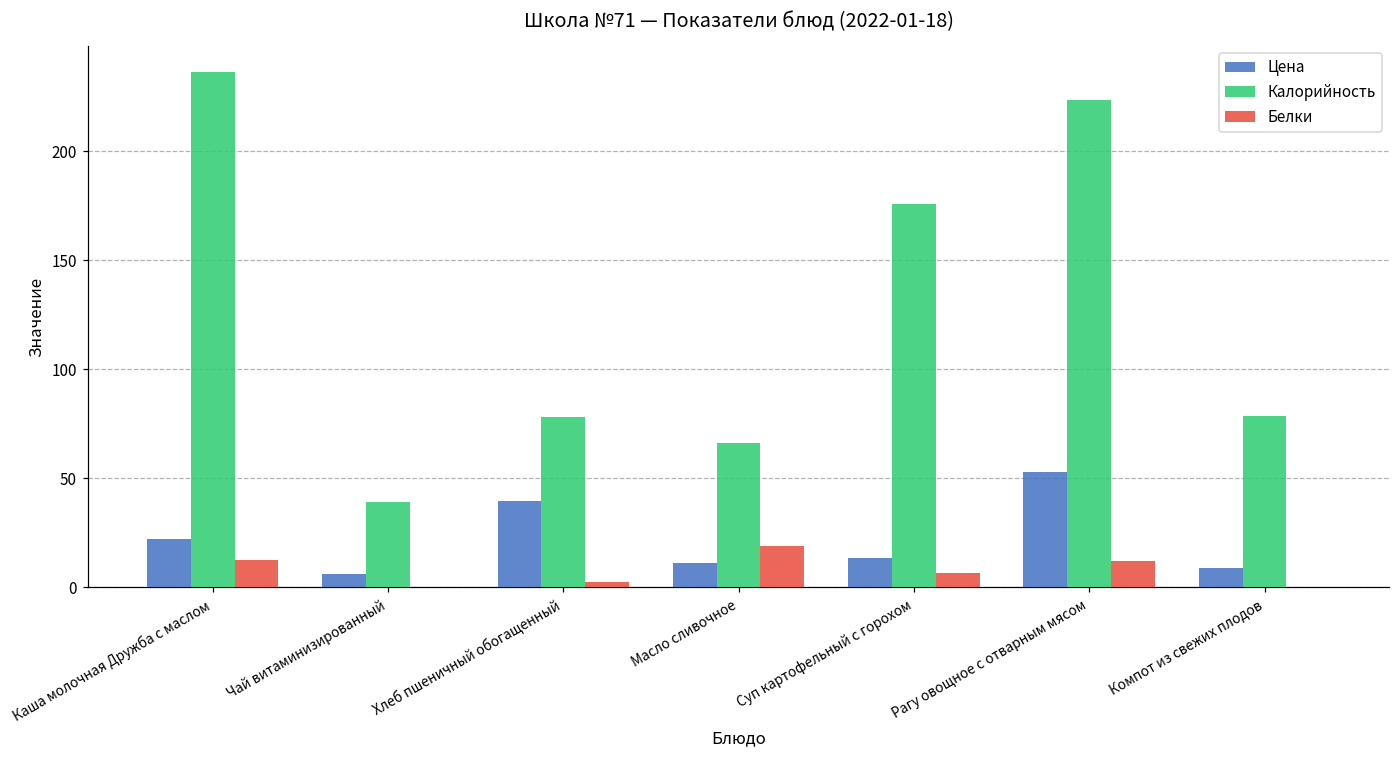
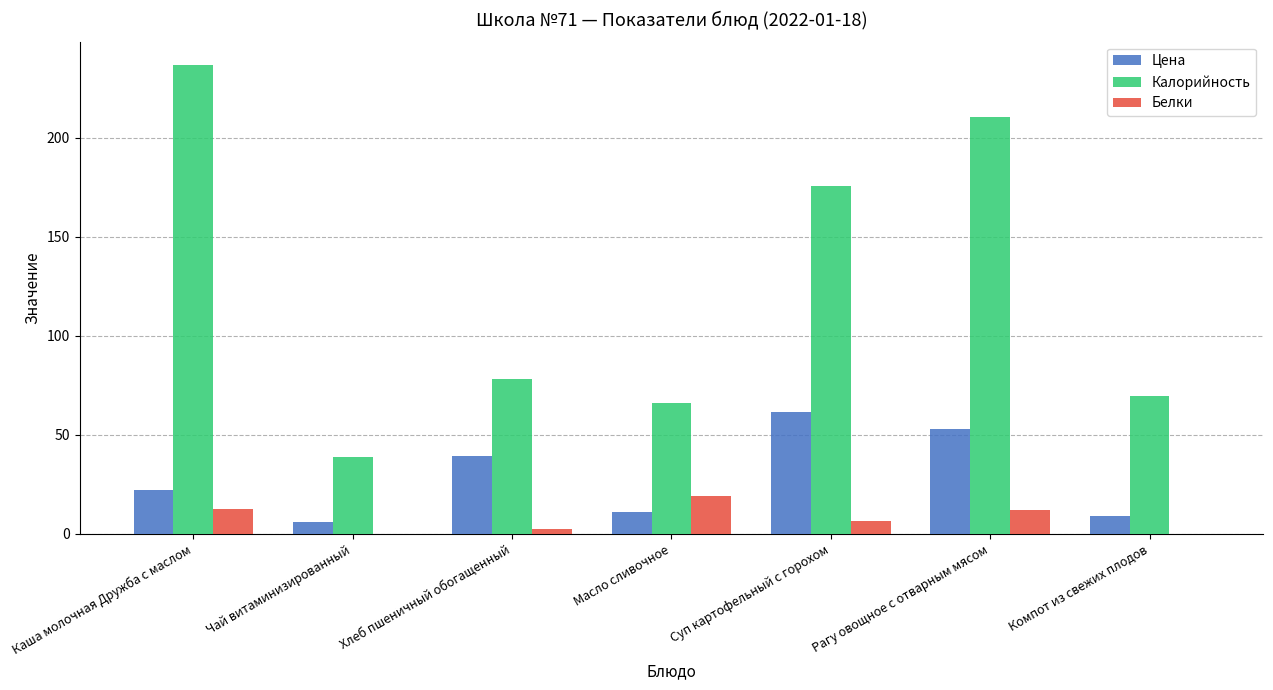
Цена, Суп картофельный с горохом: 13 -> 62
Калорийность, Рагу овощное с отварным мясом: 223 -> 210
Калорийность, Компот из свежих плодов: 79 -> 70
